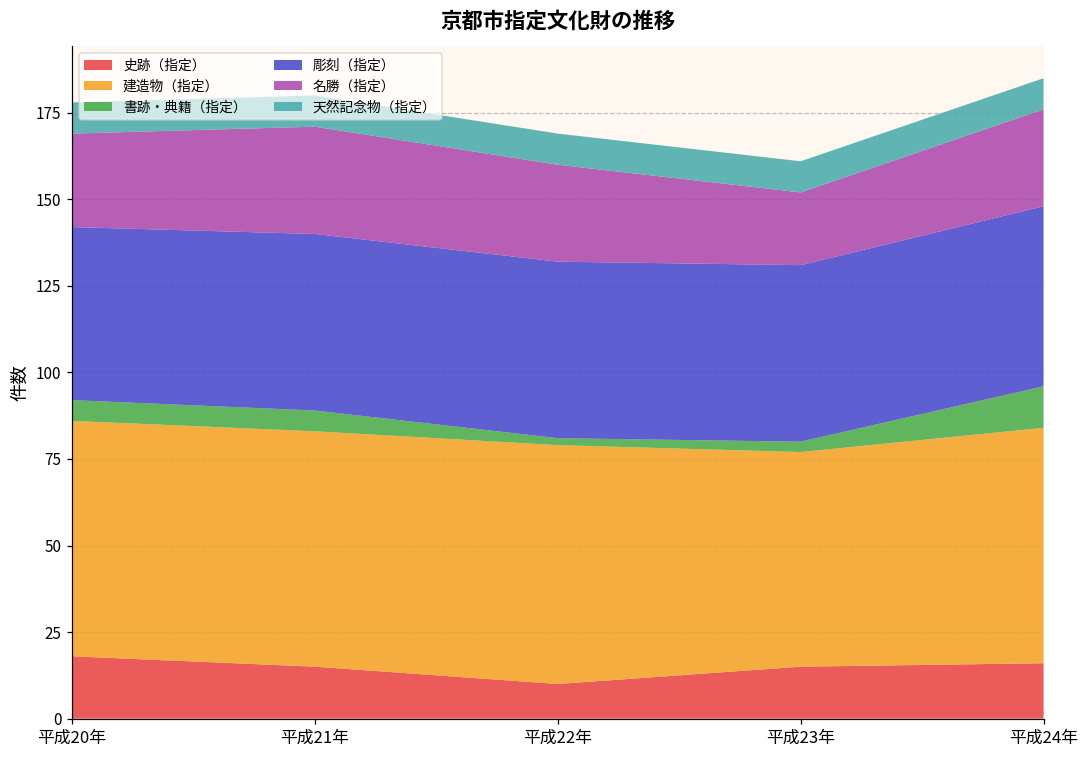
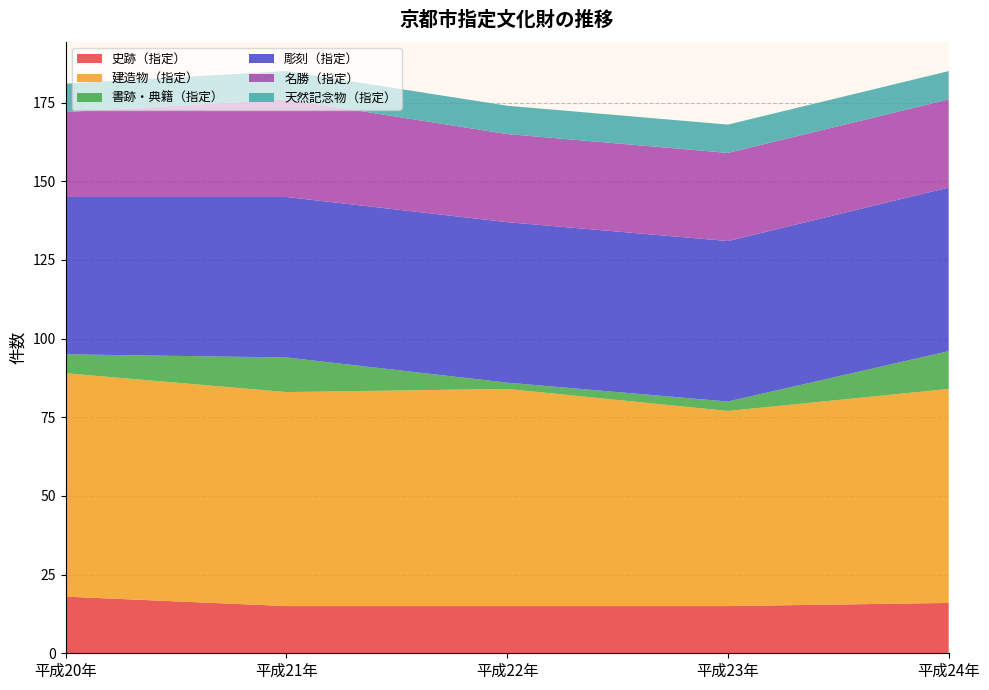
建造物（指定）, 平成20年: 68 -> 71
書跡・典籍（指定）, 平成21年: 6 -> 11
史跡（指定）, 平成22年: 10 -> 15
名勝（指定）, 平成23年: 21 -> 28
